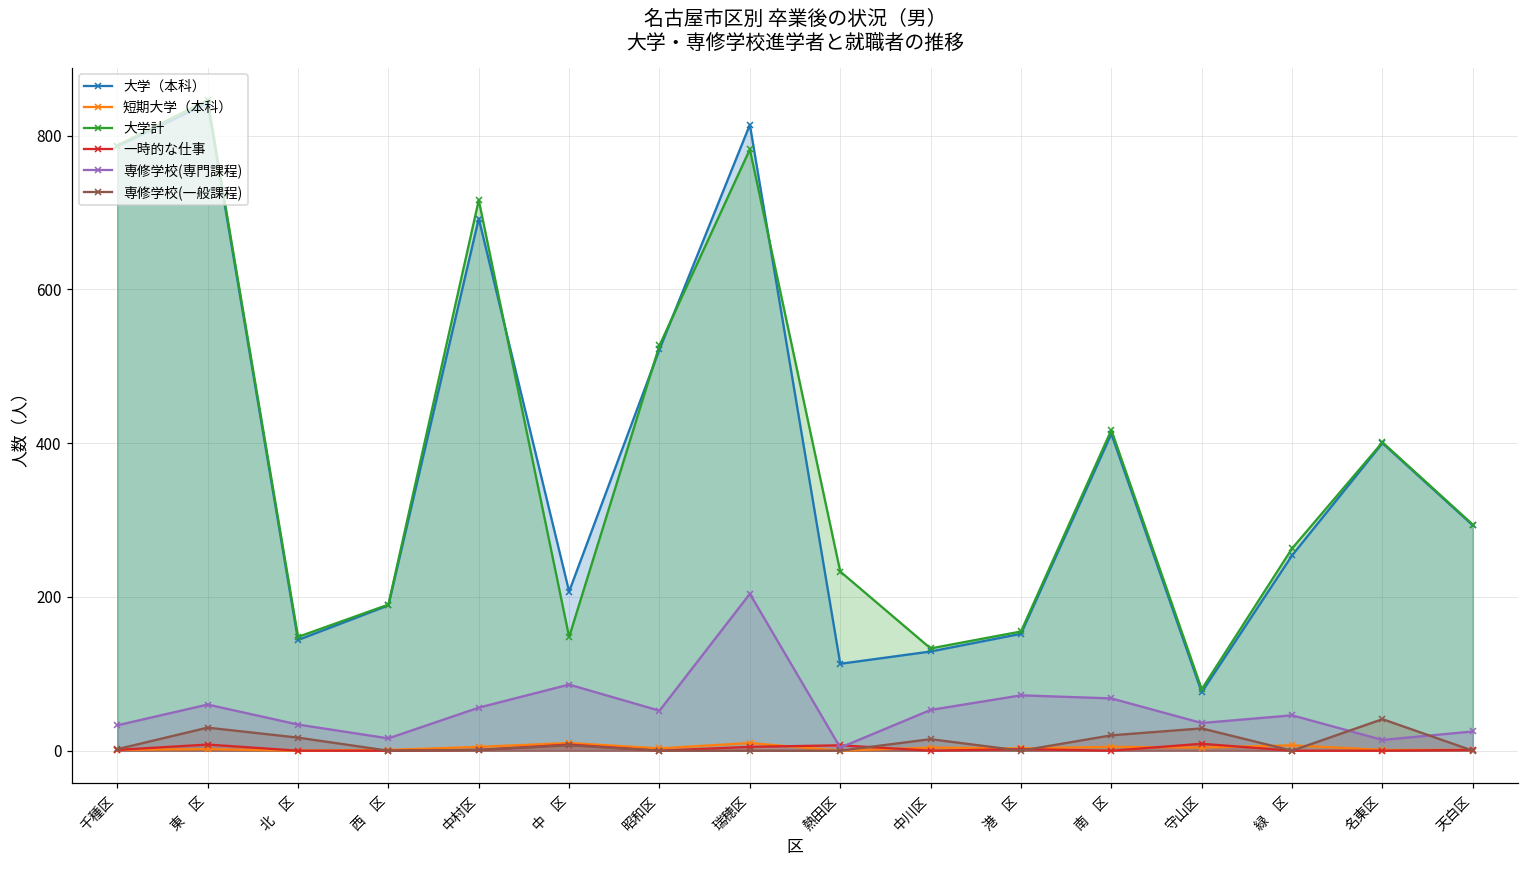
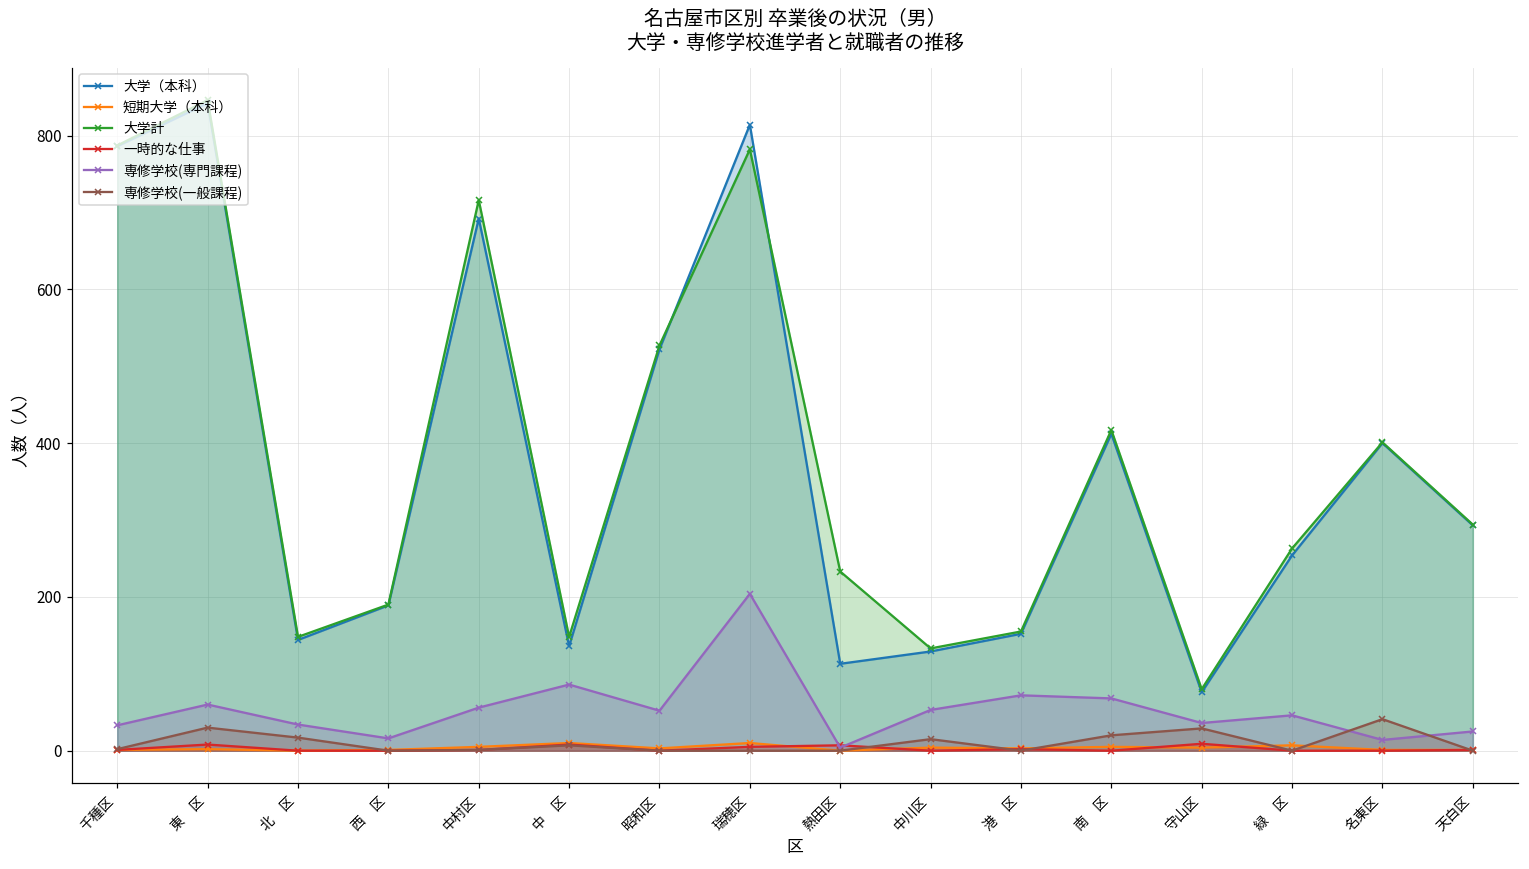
大学（本科）, 中 区: 210 -> 140
